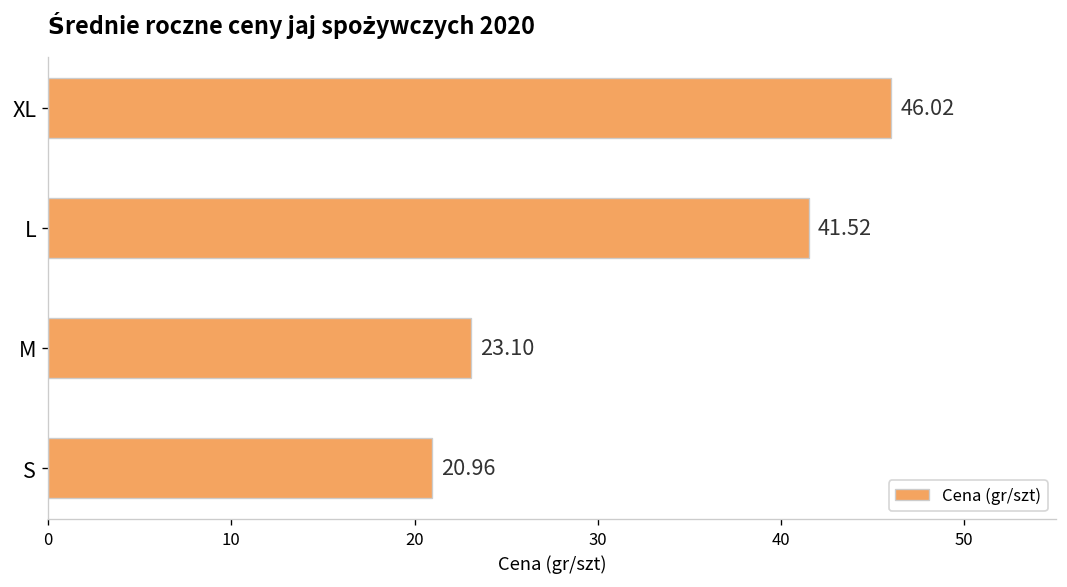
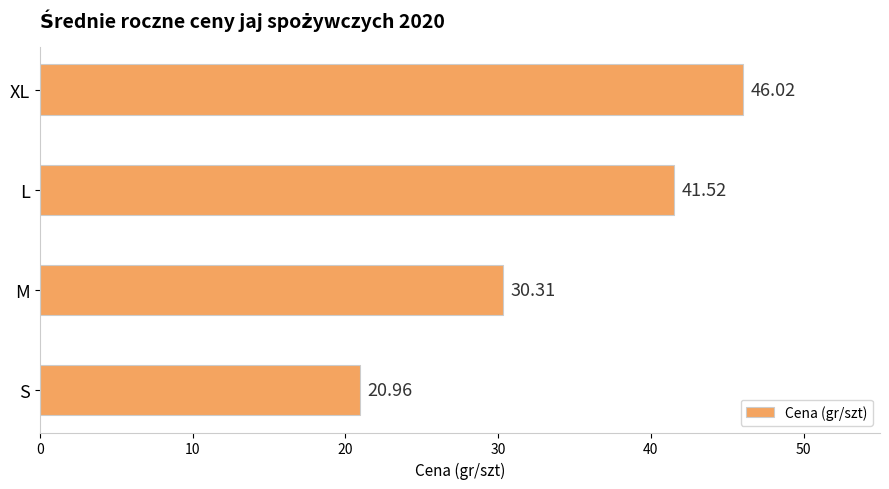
M: 23.10 -> 30.31
